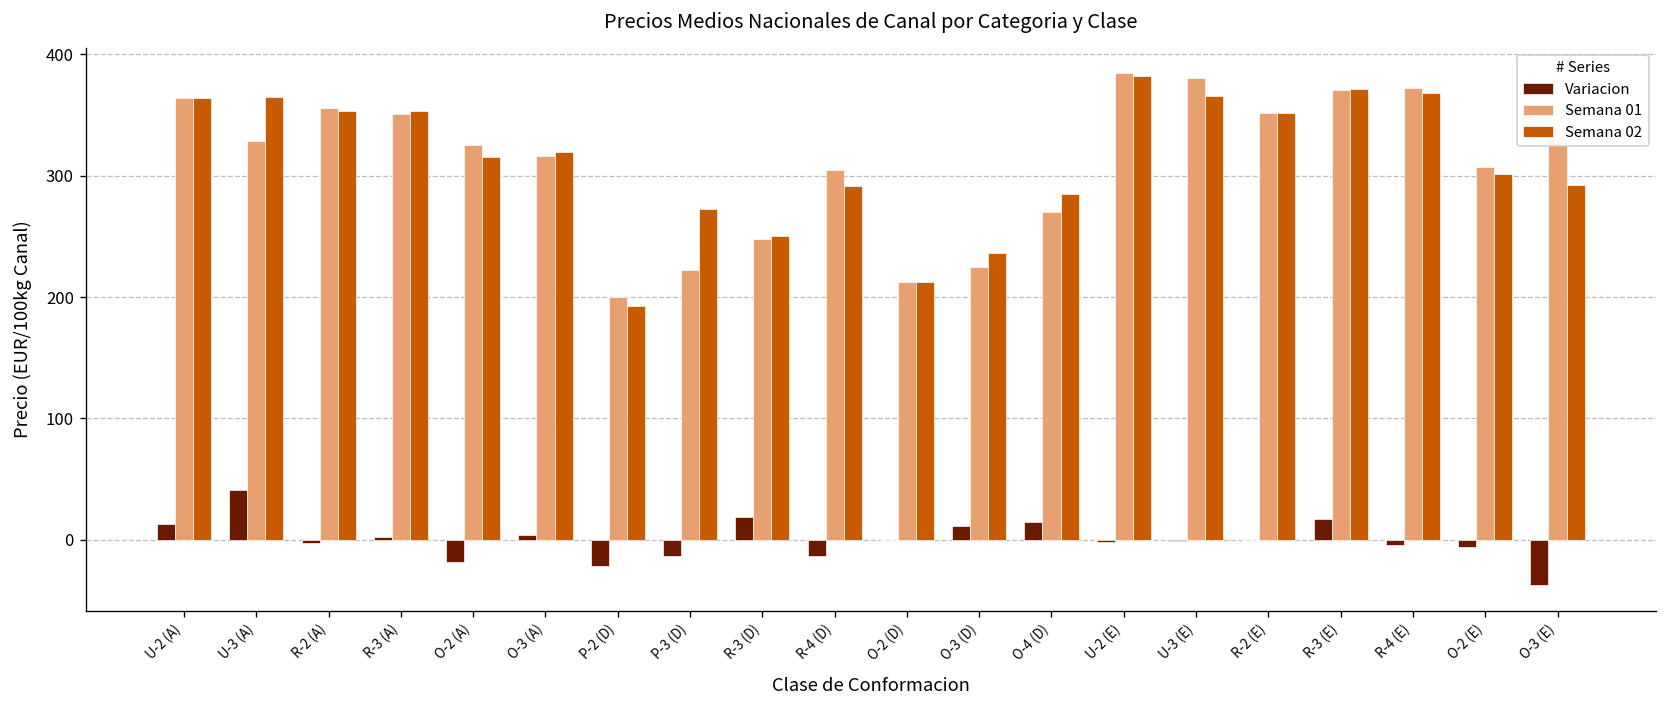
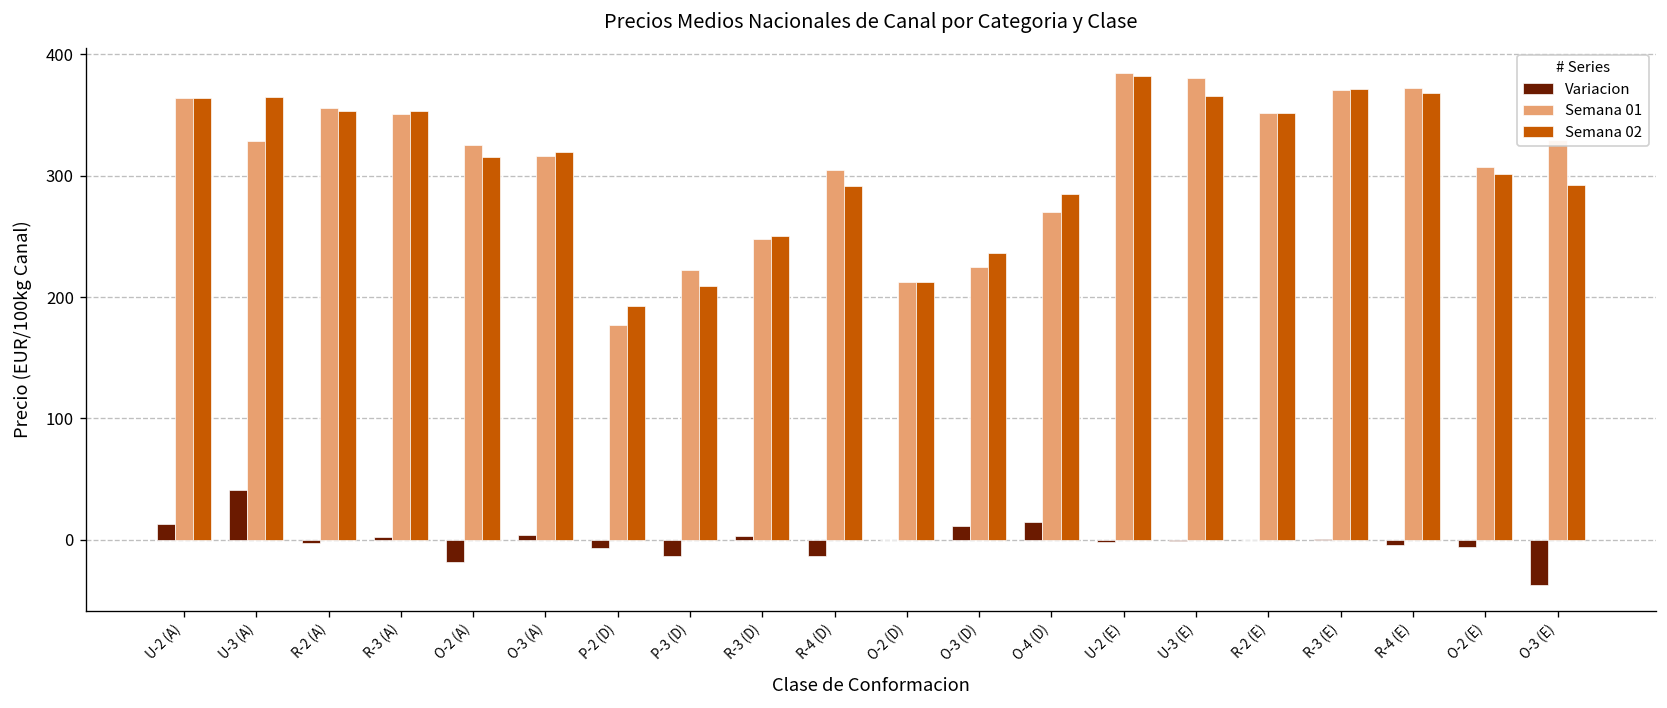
Variacion, P-2 (D): -22 -> -7
Semana 01, P-2 (D): 200 -> 177
Semana 02, P-3 (D): 272 -> 209
Variacion, R-3 (D): 18 -> 3
Variacion, R-3 (E): 17 -> 1
